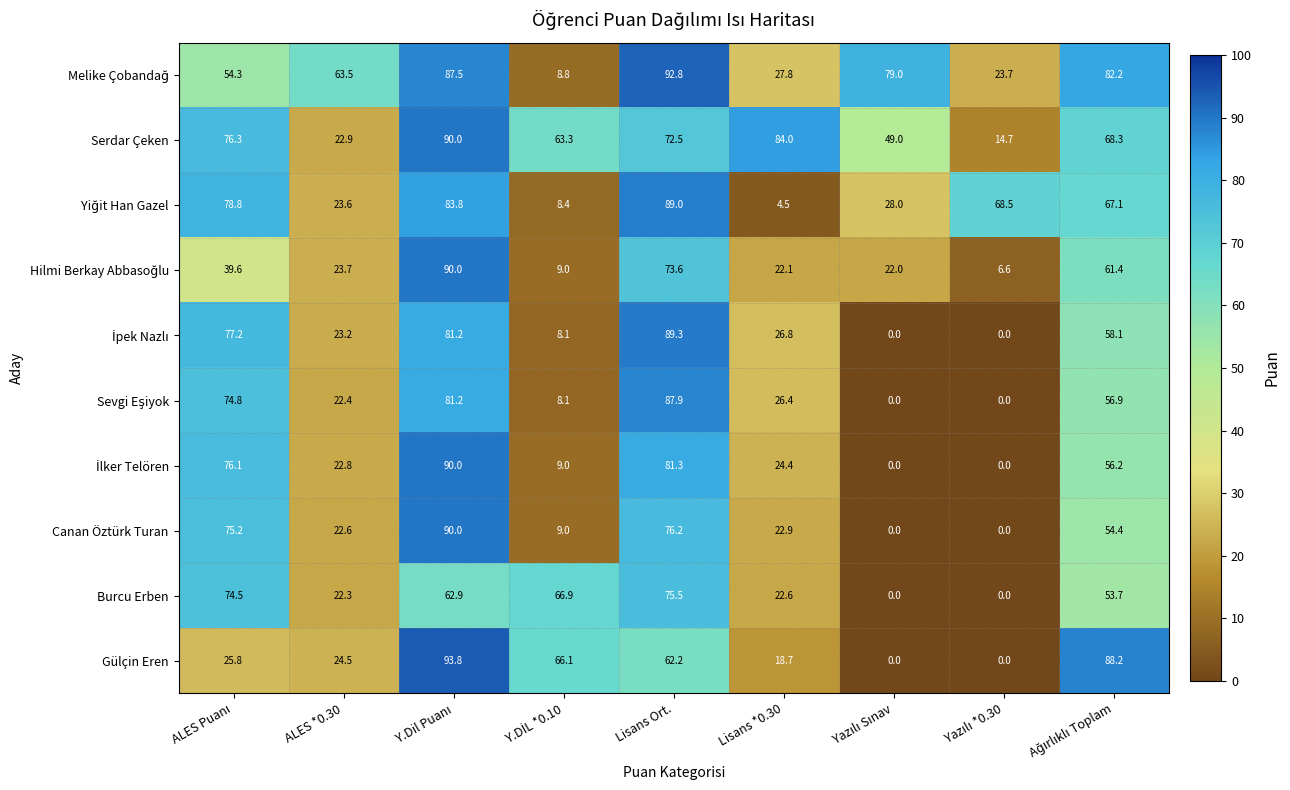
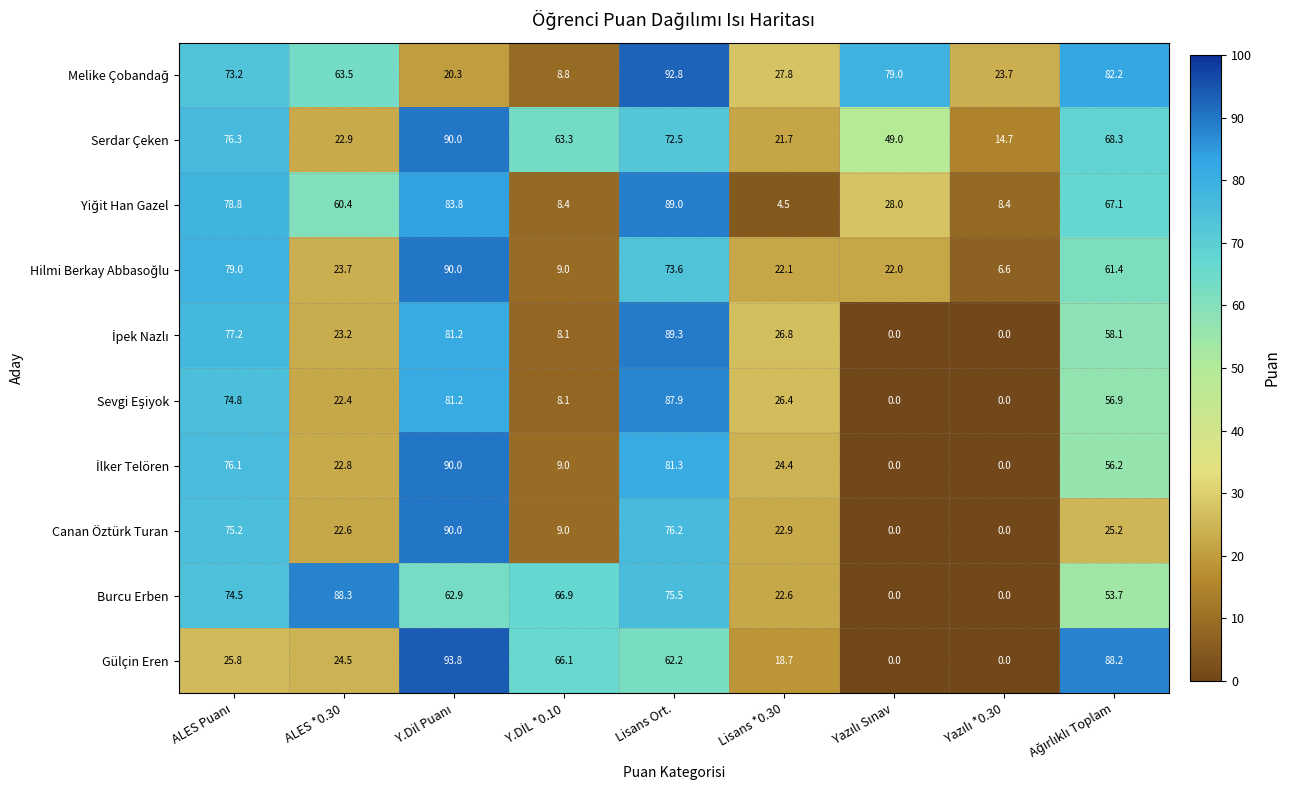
Melike Çobandağ, ALES Puanı: 54.3 -> 73.2
Melike Çobandağ, Y.Dil Puanı: 87.5 -> 20.3
Serdar Çeken, Lisans *0.30: 84.0 -> 21.7
Yiğit Han Gazel, ALES *0.30: 23.6 -> 60.4
Yiğit Han Gazel, Yazılı *0.30: 68.5 -> 8.4
Hilmi Berkay Abbasoğlu, ALES Puanı: 39.6 -> 79.0
Canan Öztürk Turan, Ağırlıklı Toplam: 54.4 -> 25.2
Burcu Erben, ALES *0.30: 22.3 -> 88.3
